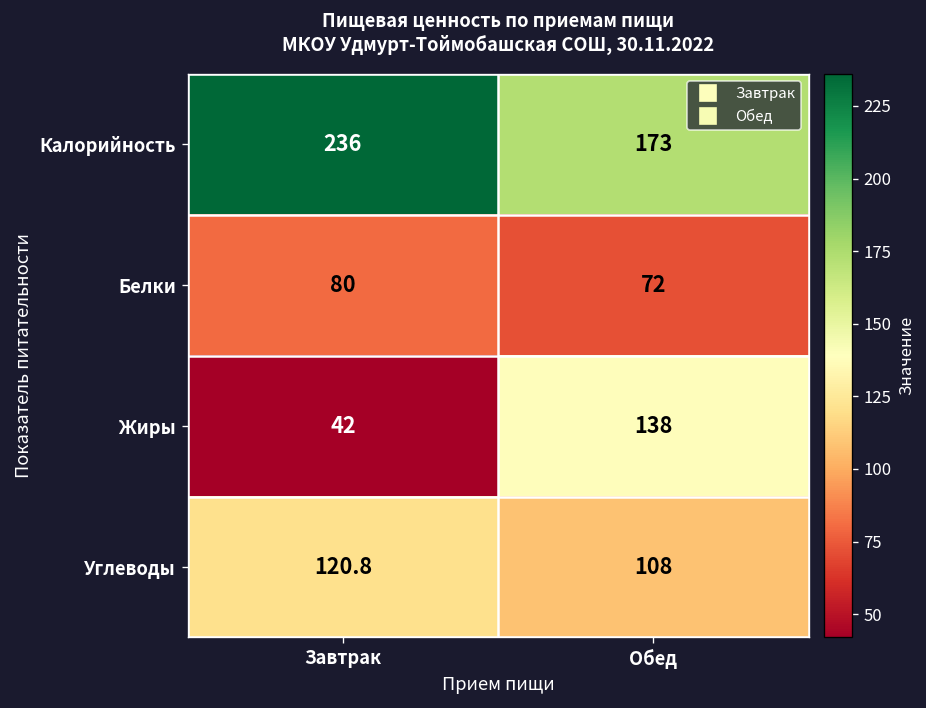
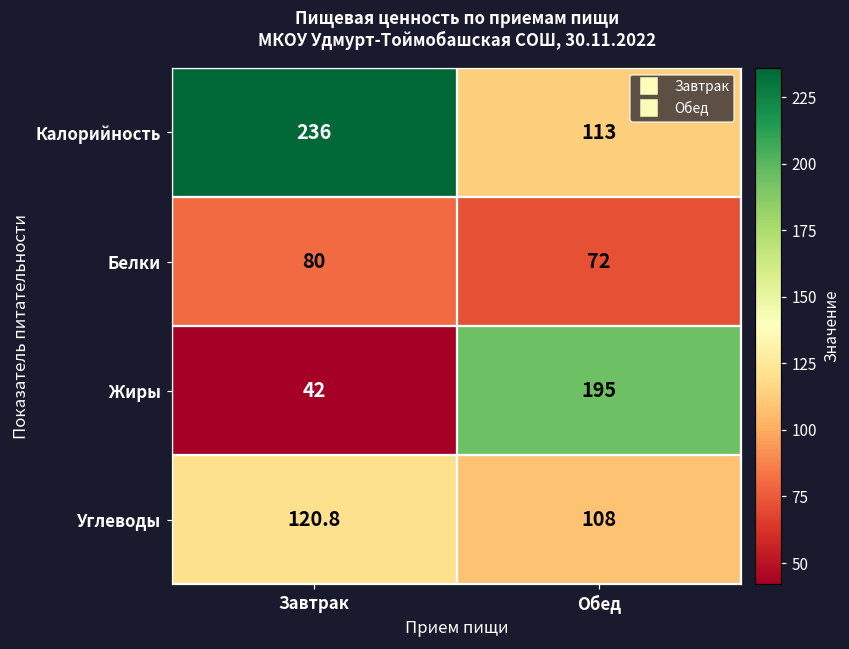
Калорийность, Обед: 173 -> 113
Жиры, Обед: 138 -> 195
